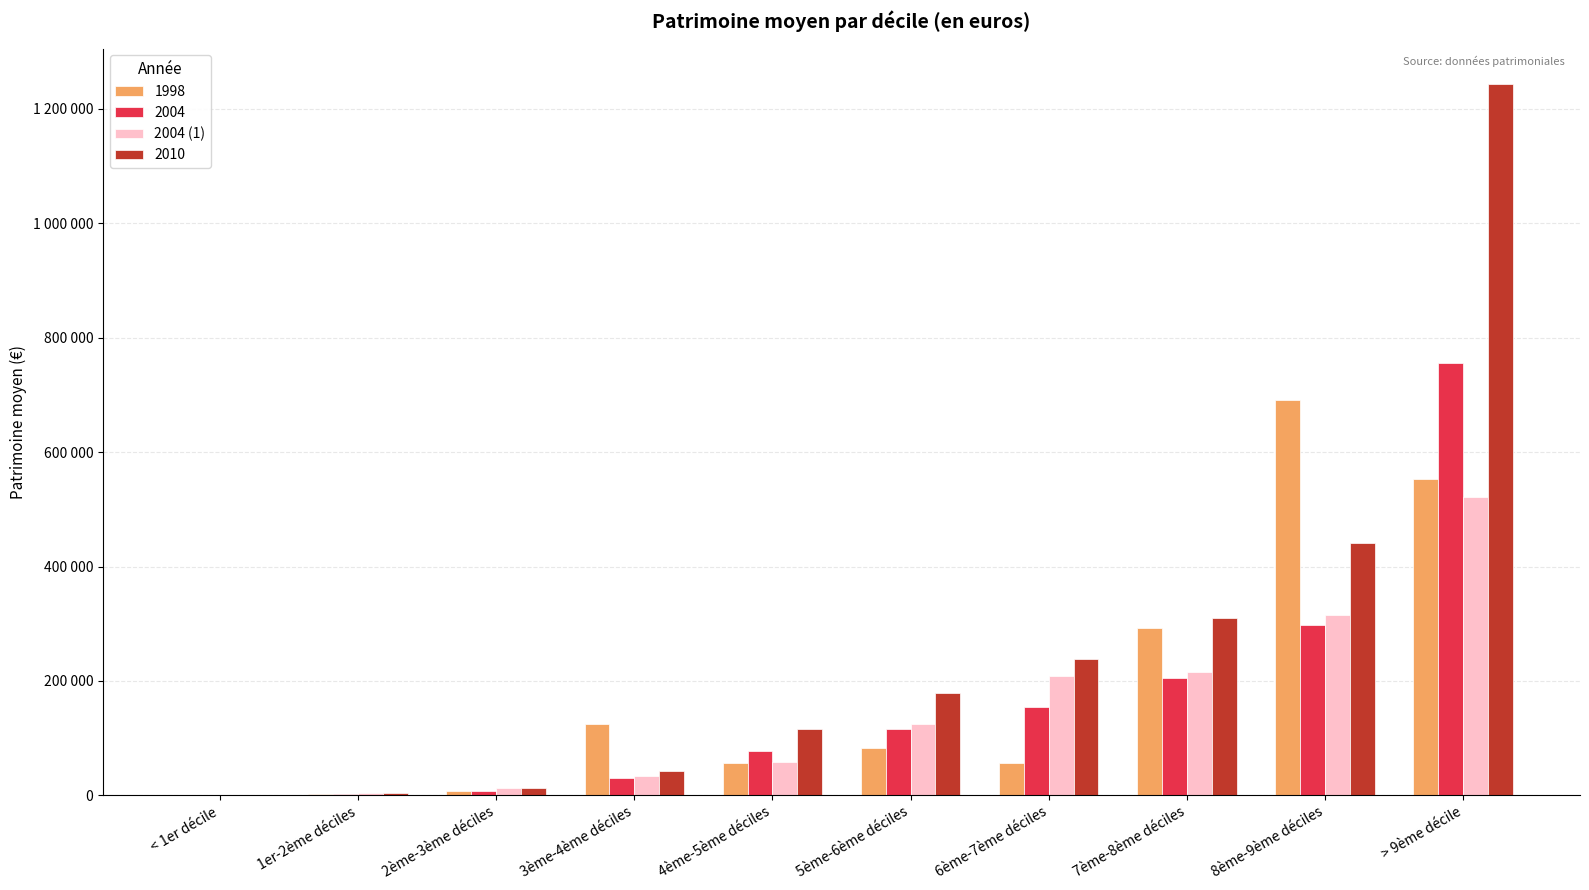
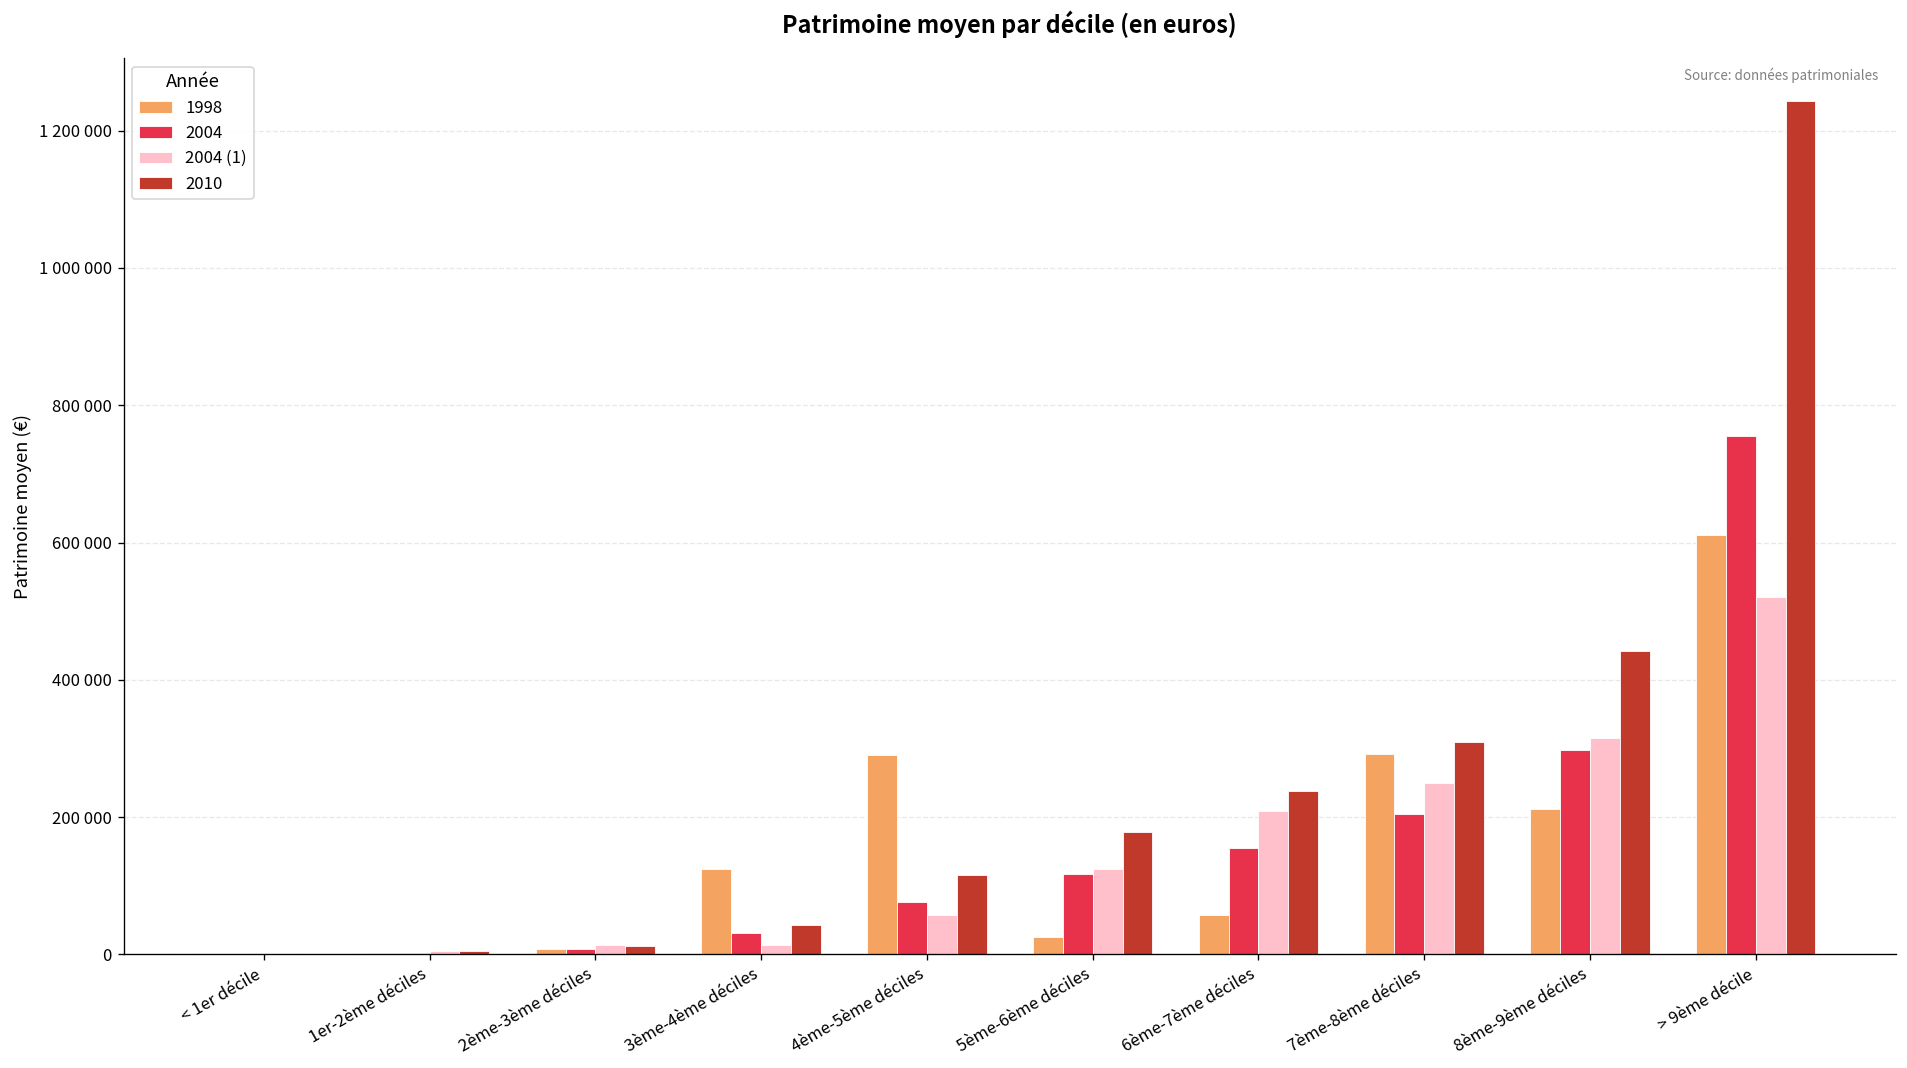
2004 (1), 3ème-4ème déciles: 30000 -> 10000
1998, 4ème-5ème déciles: 60000 -> 290000
1998, 5ème-6ème déciles: 80000 -> 30000
2004 (1), 7ème-8ème déciles: 220000 -> 250000
1998, 8ème-9ème déciles: 690000 -> 210000
1998, > 9ème décile: 550000 -> 610000
